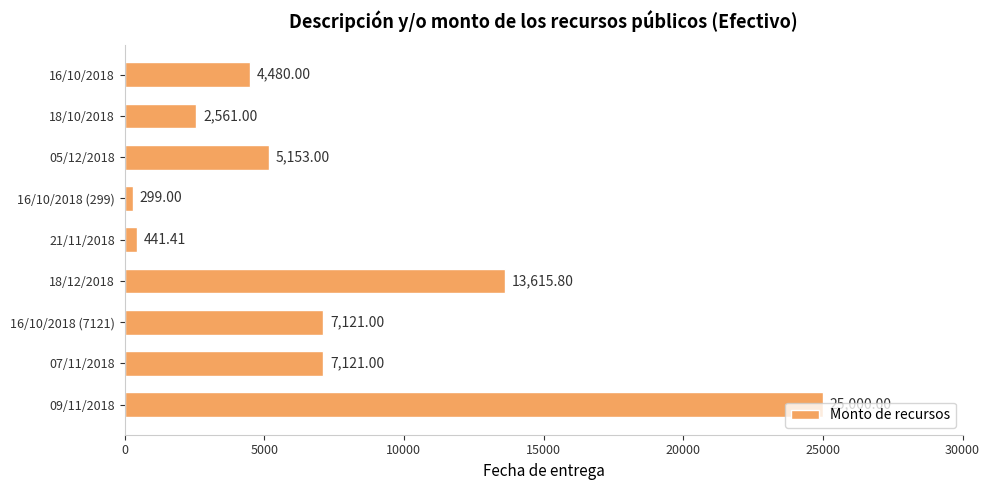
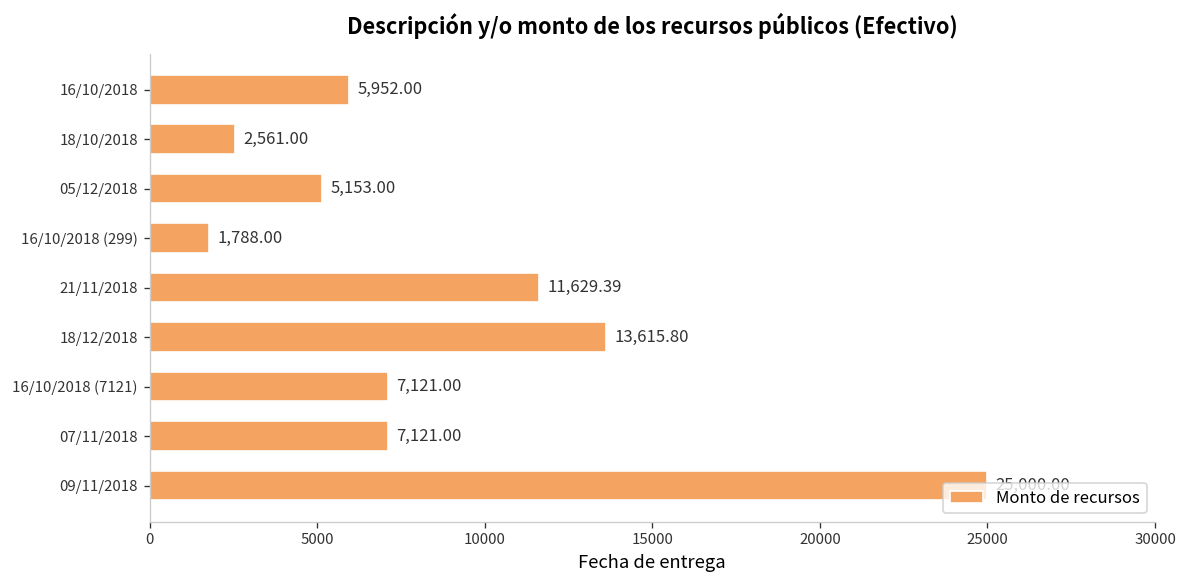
16/10/2018: 4,480.00 -> 5,952.00
16/10/2018 (299): 299.00 -> 1,788.00
21/11/2018: 441.41 -> 11,629.39
